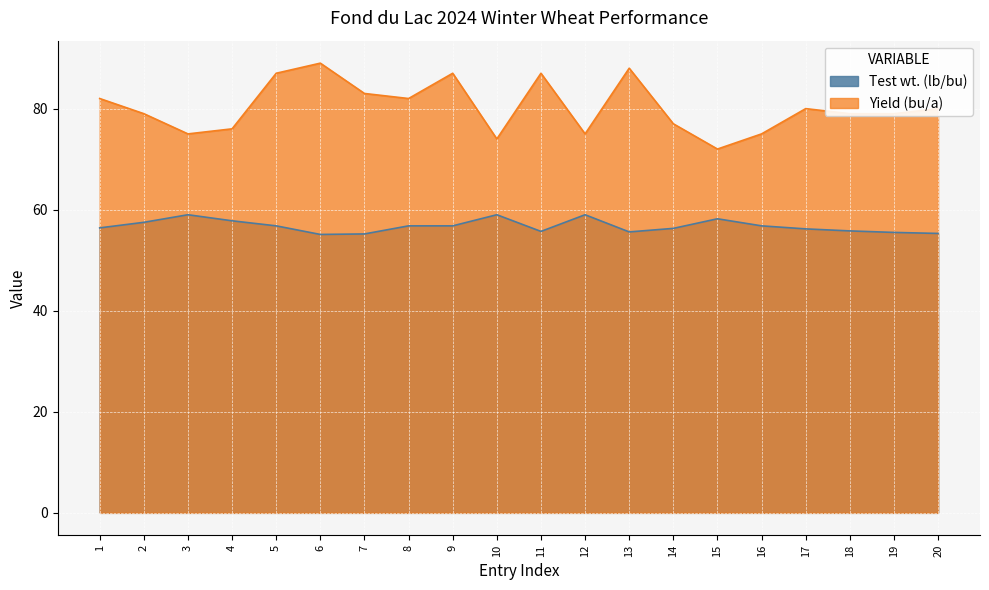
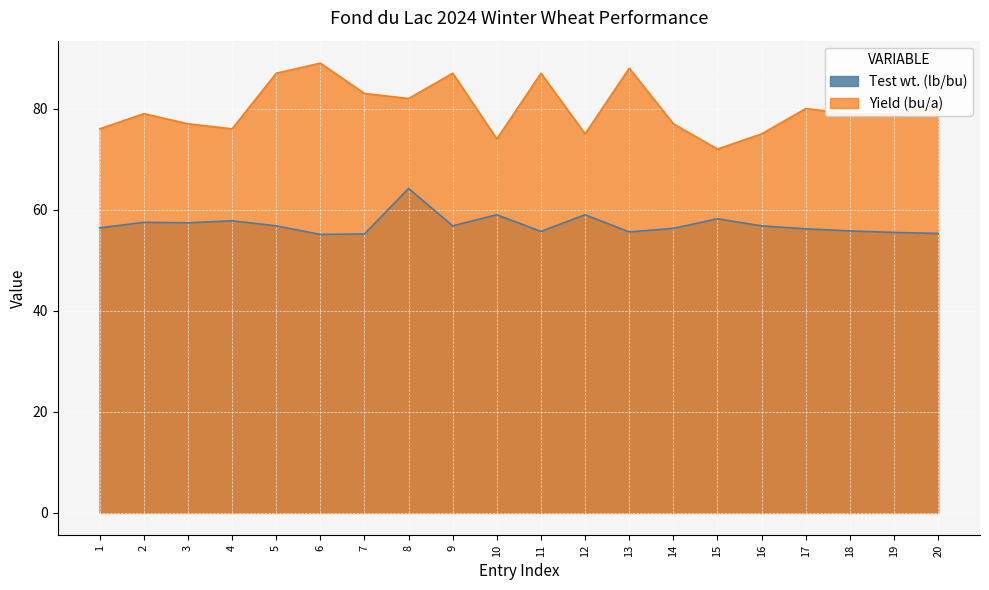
Yield (bu/a), 1: 82 -> 76
Test wt. (lb/bu), 3: 59 -> 57
Yield (bu/a), 3: 75 -> 77
Test wt. (lb/bu), 8: 57 -> 64
